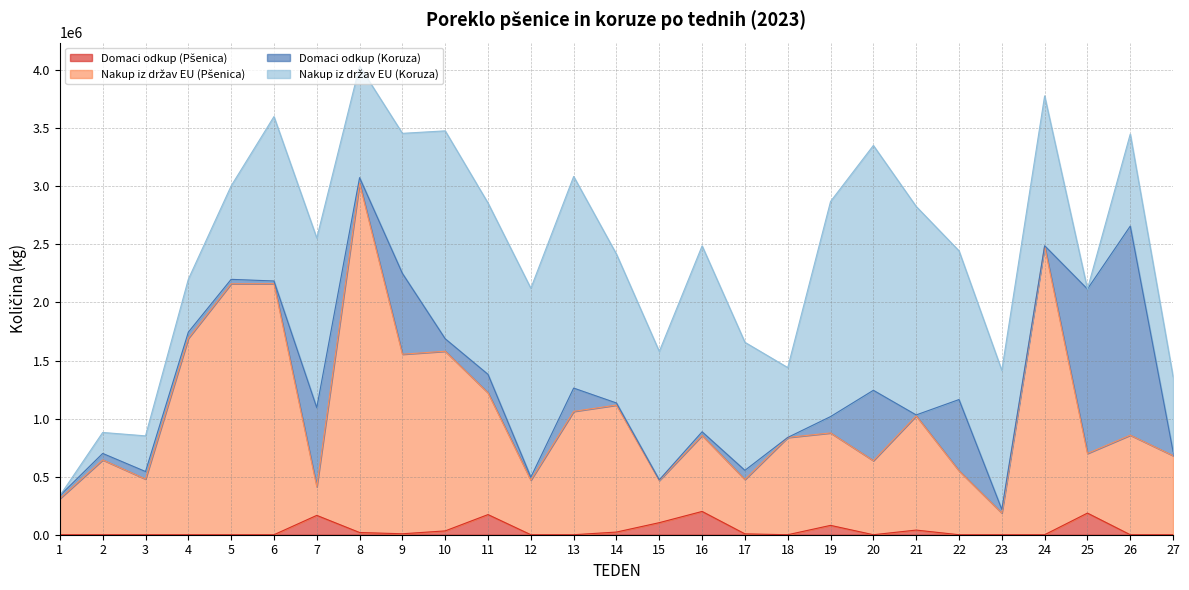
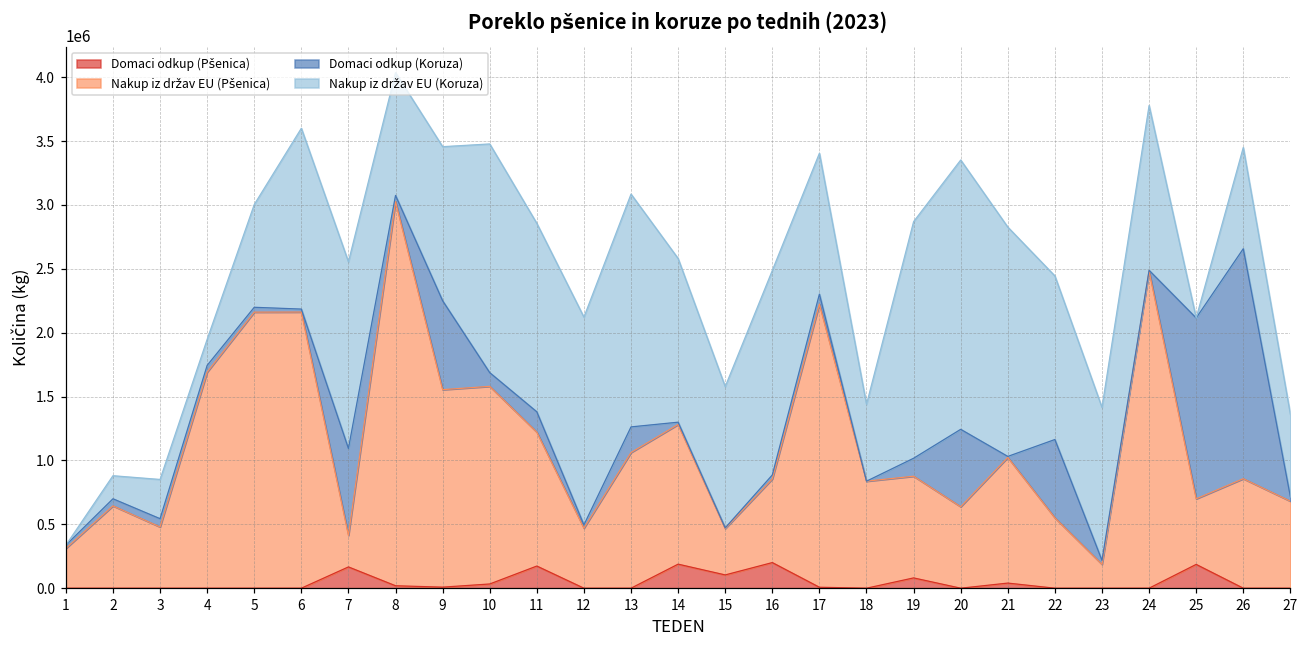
Nakup iz držav EU (Koruza), 4: 460000 -> 200000
Domaci odkup (Pšenica), 14: 20000 -> 190000
Nakup iz držav EU (Pšenica), 17: 470000 -> 2220000
